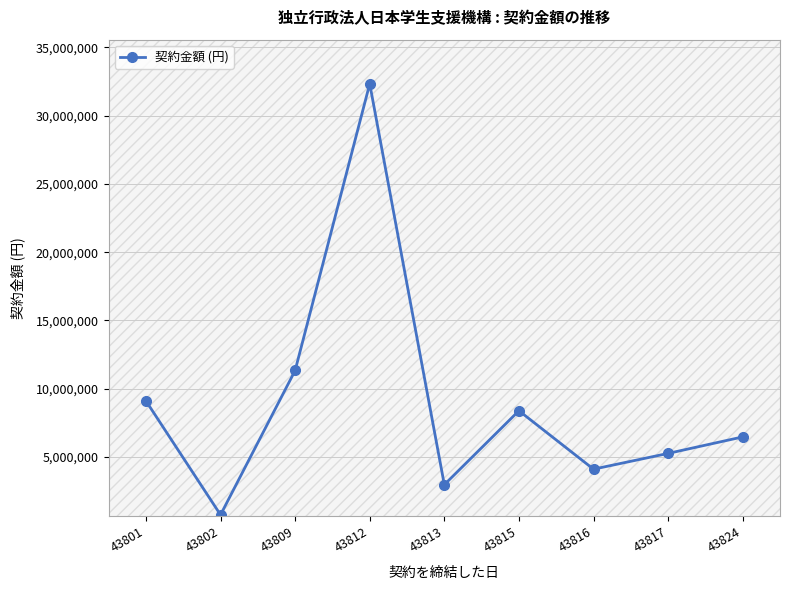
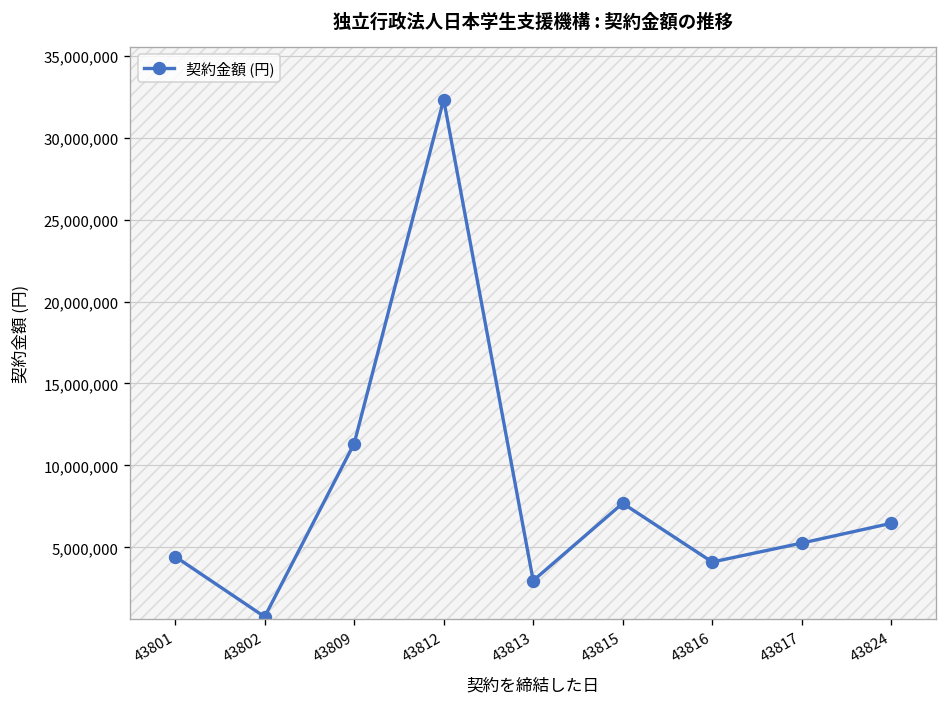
43801: 9,100,000 -> 4,400,000
43815: 8,400,000 -> 7,700,000
